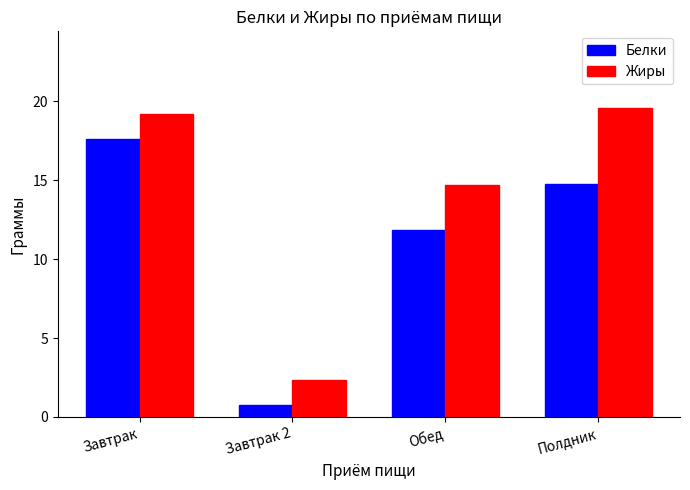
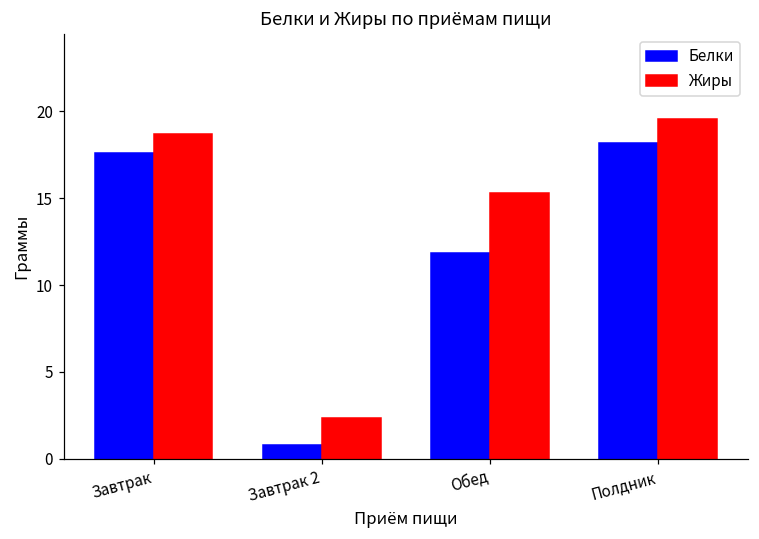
Жиры, Завтрак: 19.2 -> 18.7
Жиры, Обед: 14.7 -> 15.3
Белки, Полдник: 14.7 -> 18.2
